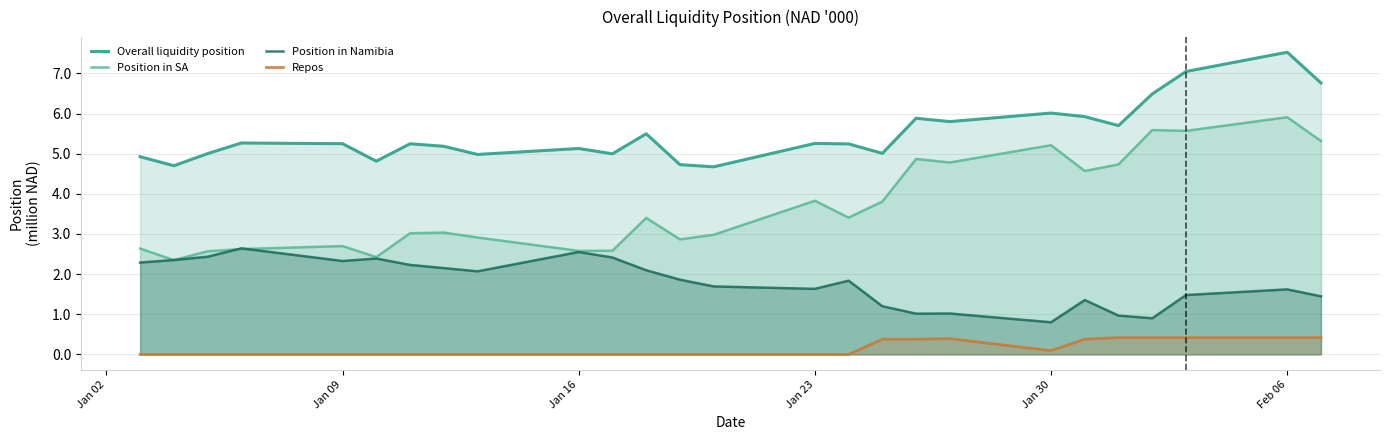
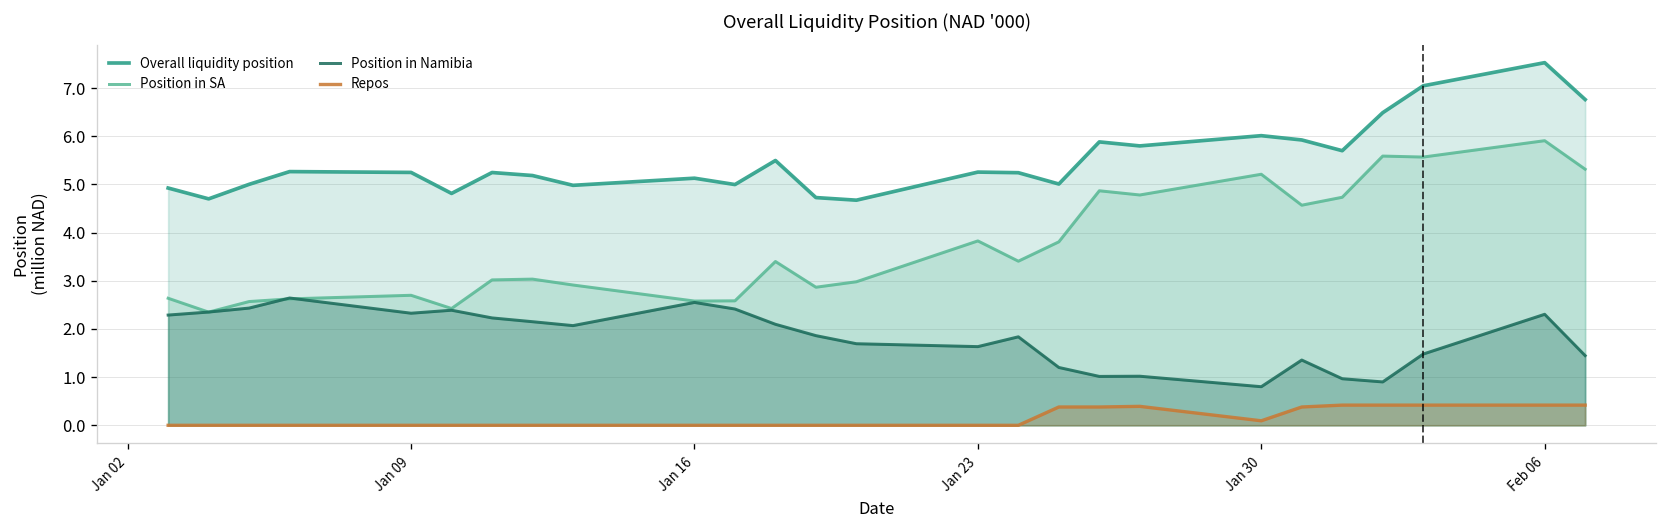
Position in Namibia, Feb 06: 1.6 -> 2.3
